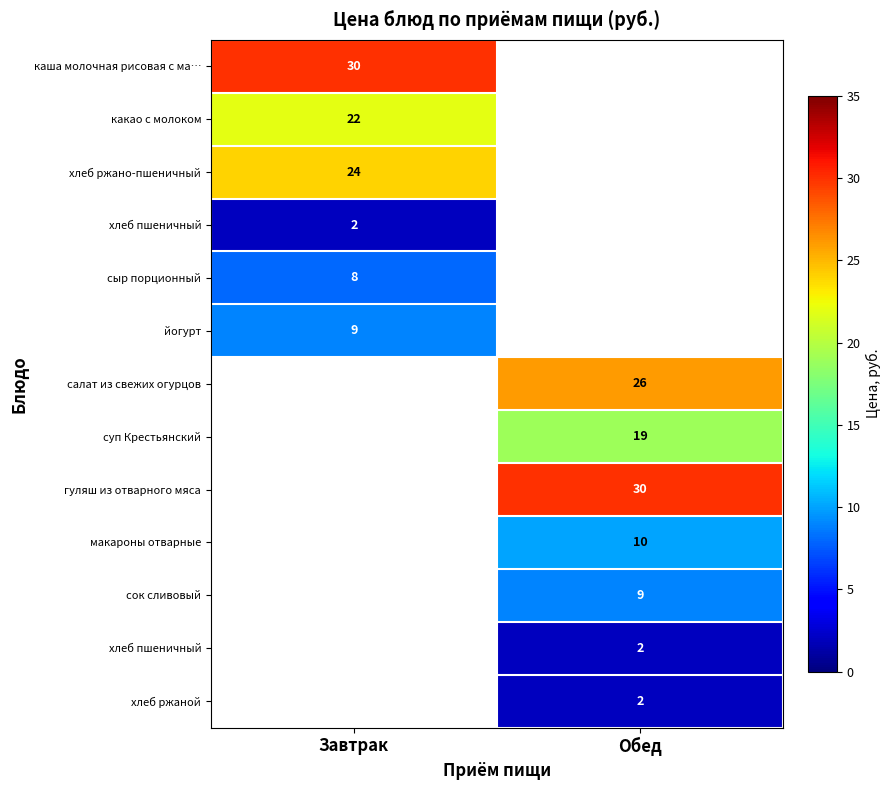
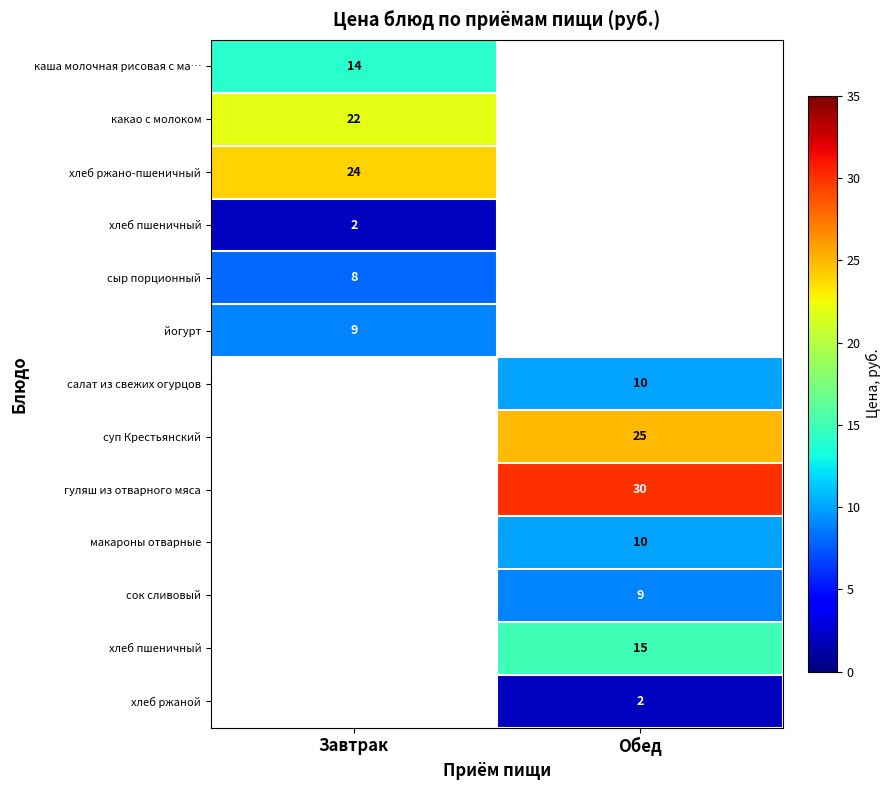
каша молочная рисовая с ма…, Завтрак: 30 -> 14
салат из свежих огурцов, Обед: 26 -> 10
суп Крестьянский, Обед: 19 -> 25
хлеб пшеничный, Обед: 2 -> 15
